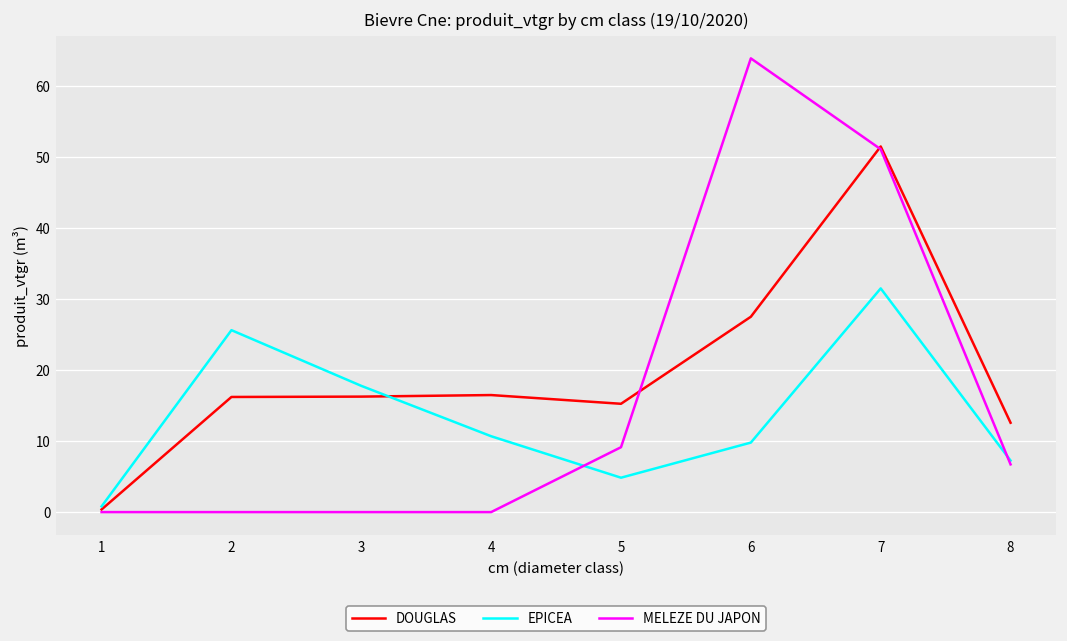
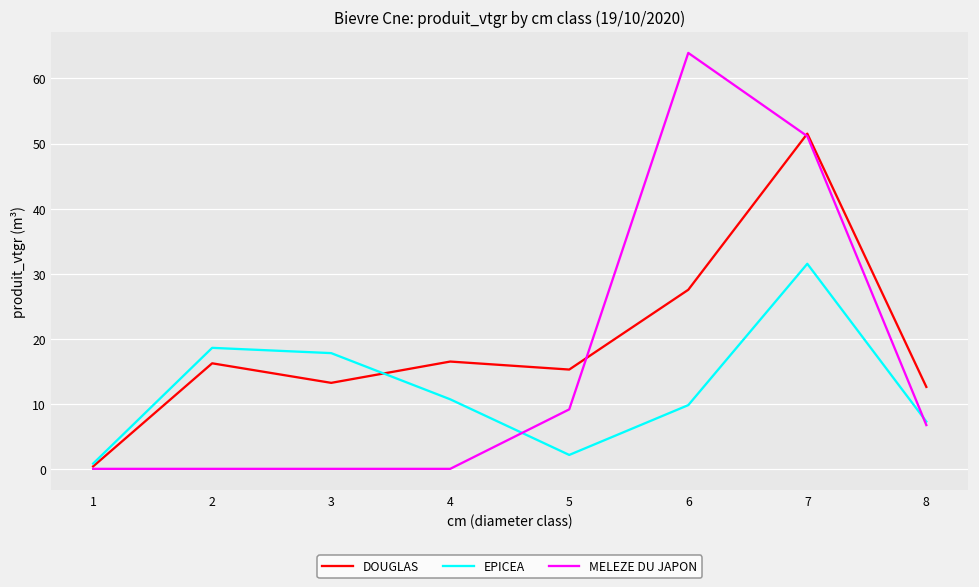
EPICEA, 2: 26 -> 19
DOUGLAS, 3: 16 -> 13
EPICEA, 5: 5 -> 2
